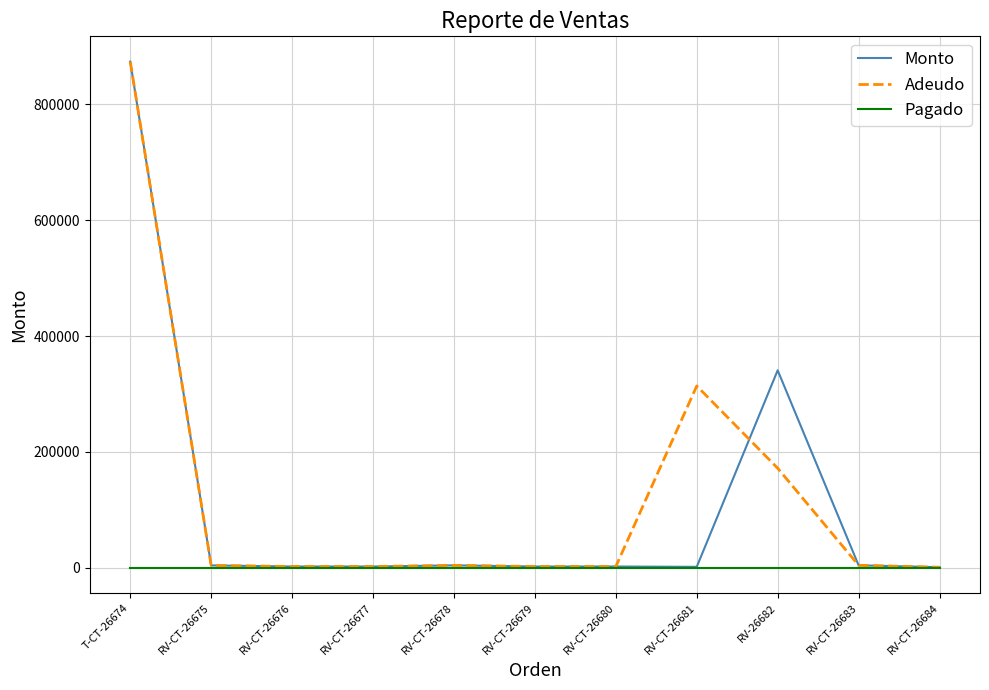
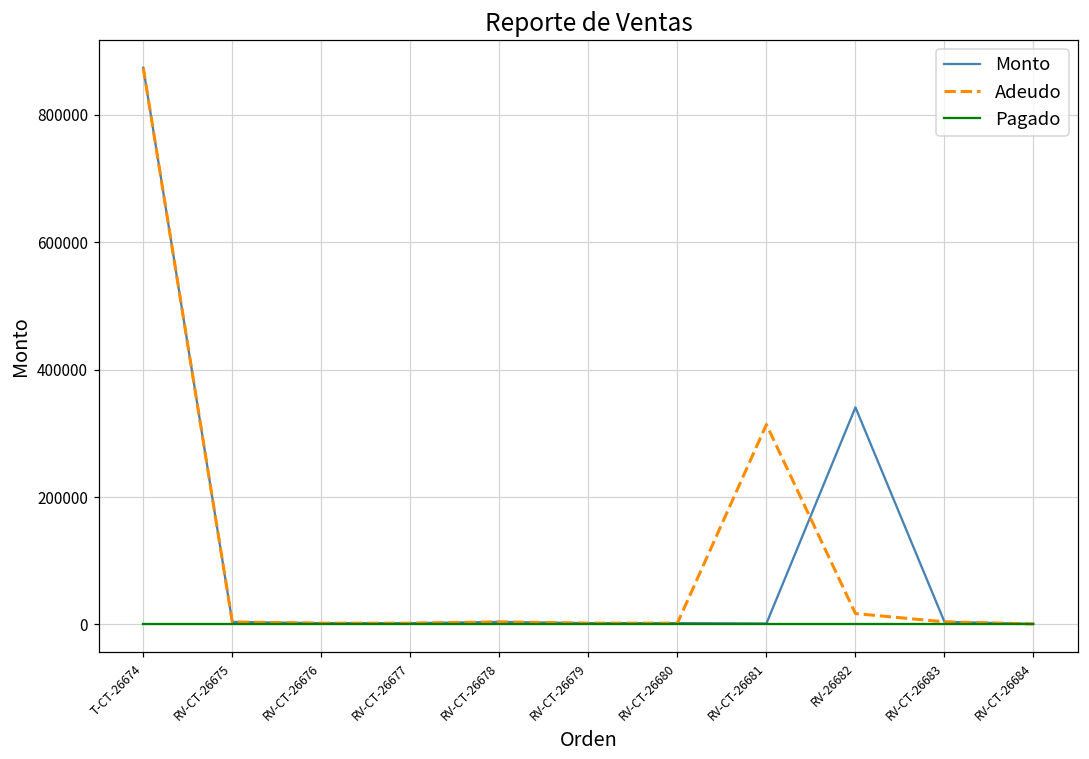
Adeudo, RV-26682: 170000 -> 20000
